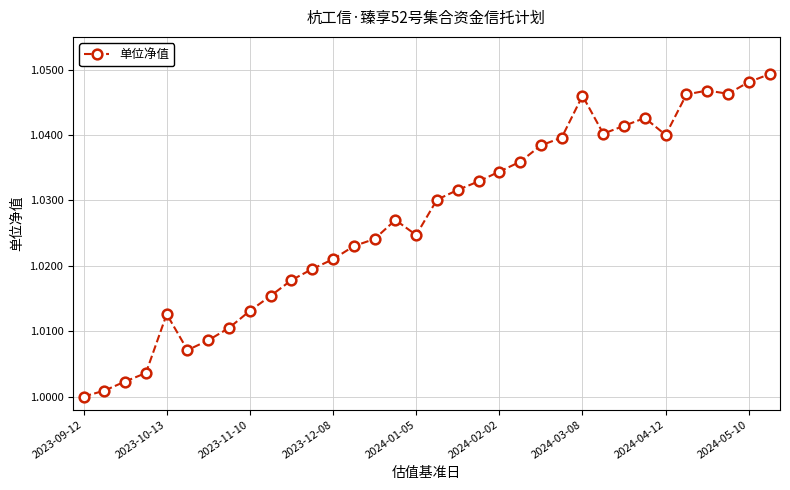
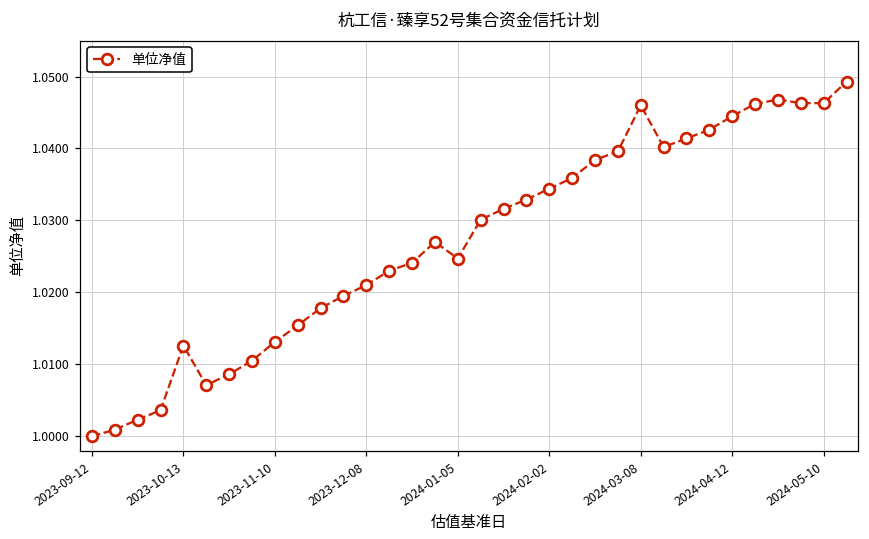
2024-04-12: 1.040 -> 1.045
2024-05-10: 1.048 -> 1.046
